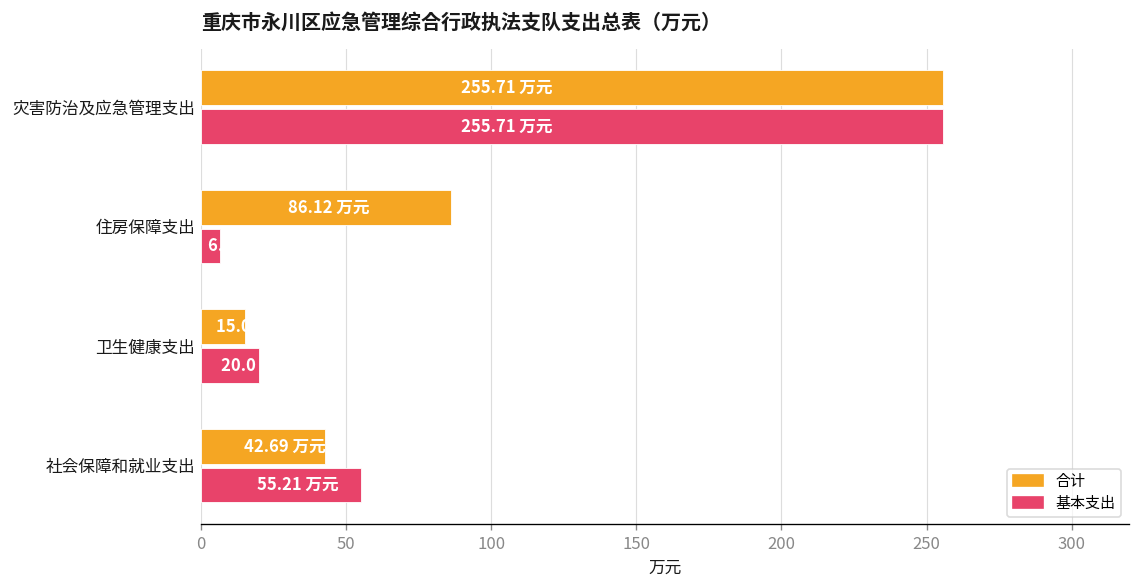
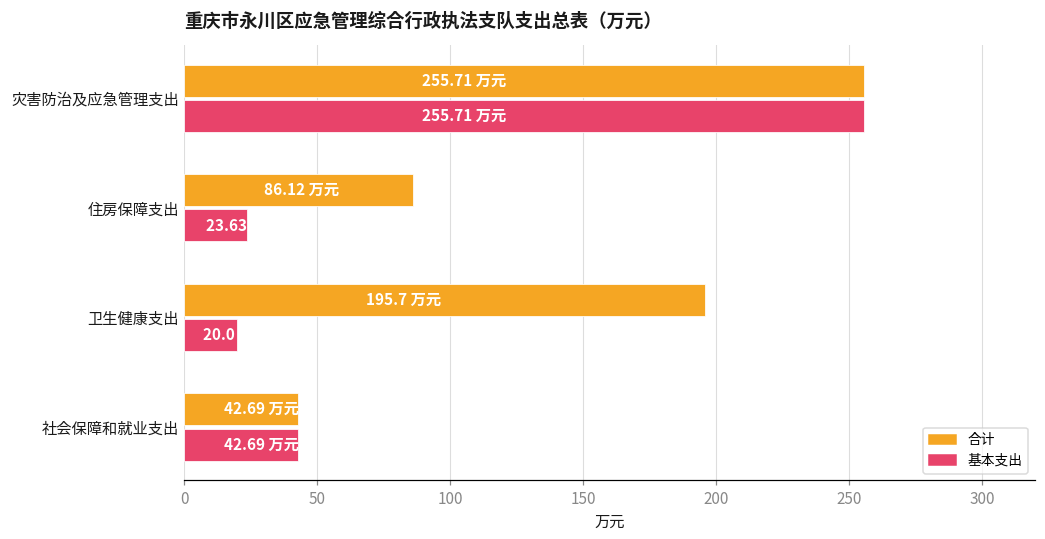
基本支出, 住房保障支出: 7 -> 24
合计, 卫生健康支出: 15 -> 196
基本支出, 社会保障和就业支出: 55.21 -> 42.69
